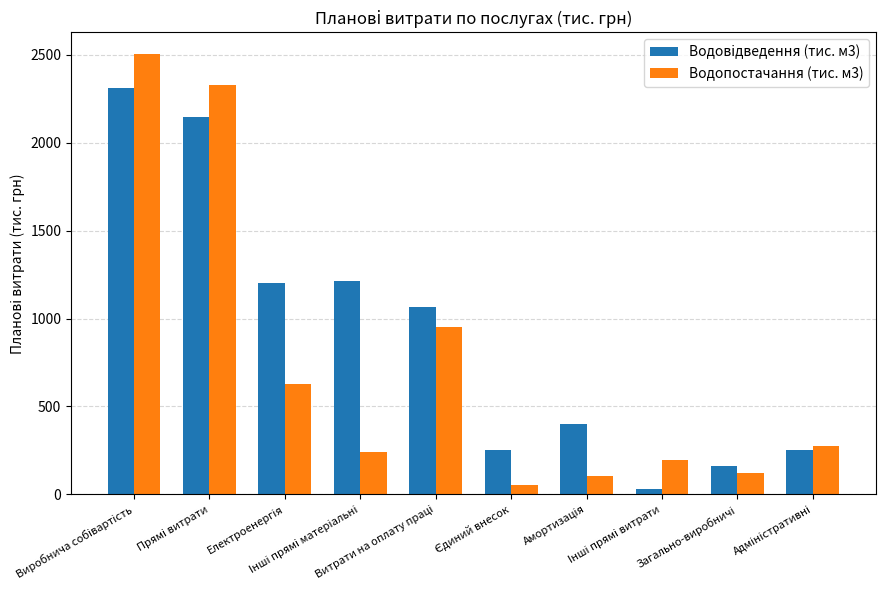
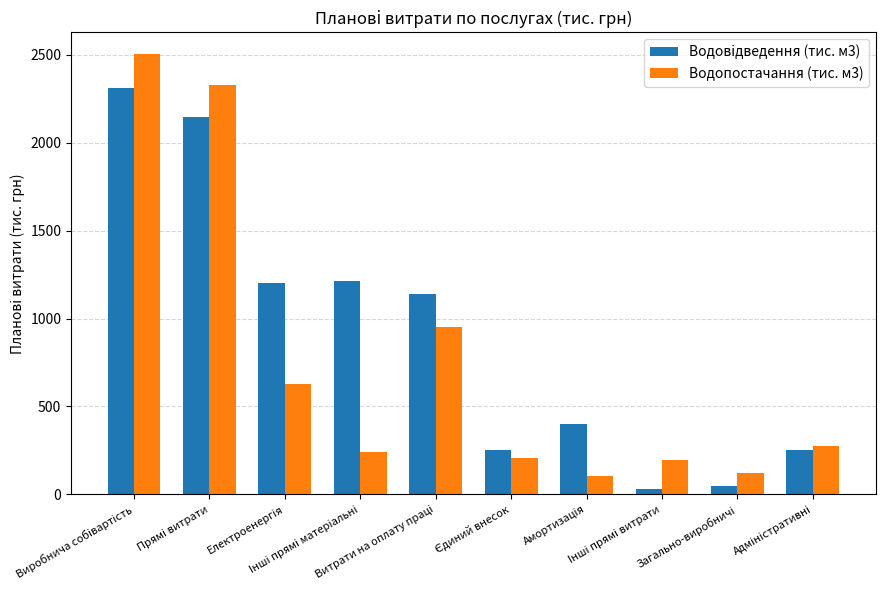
Водовідведення (тис. м3), Витрати на оплату праці: 1070 -> 1140
Водопостачання (тис. м3), Єдиний внесок: 50 -> 210
Водовідведення (тис. м3), Загально-виробничі: 160 -> 50
